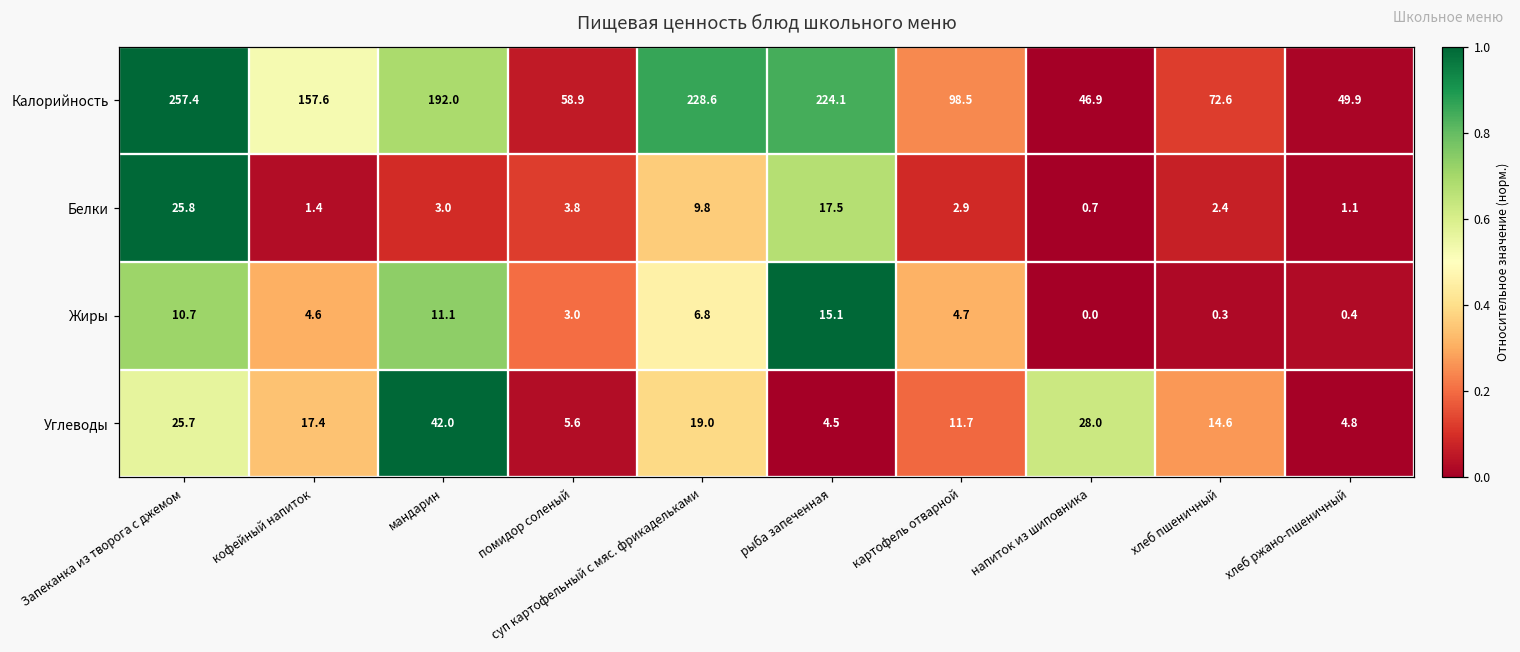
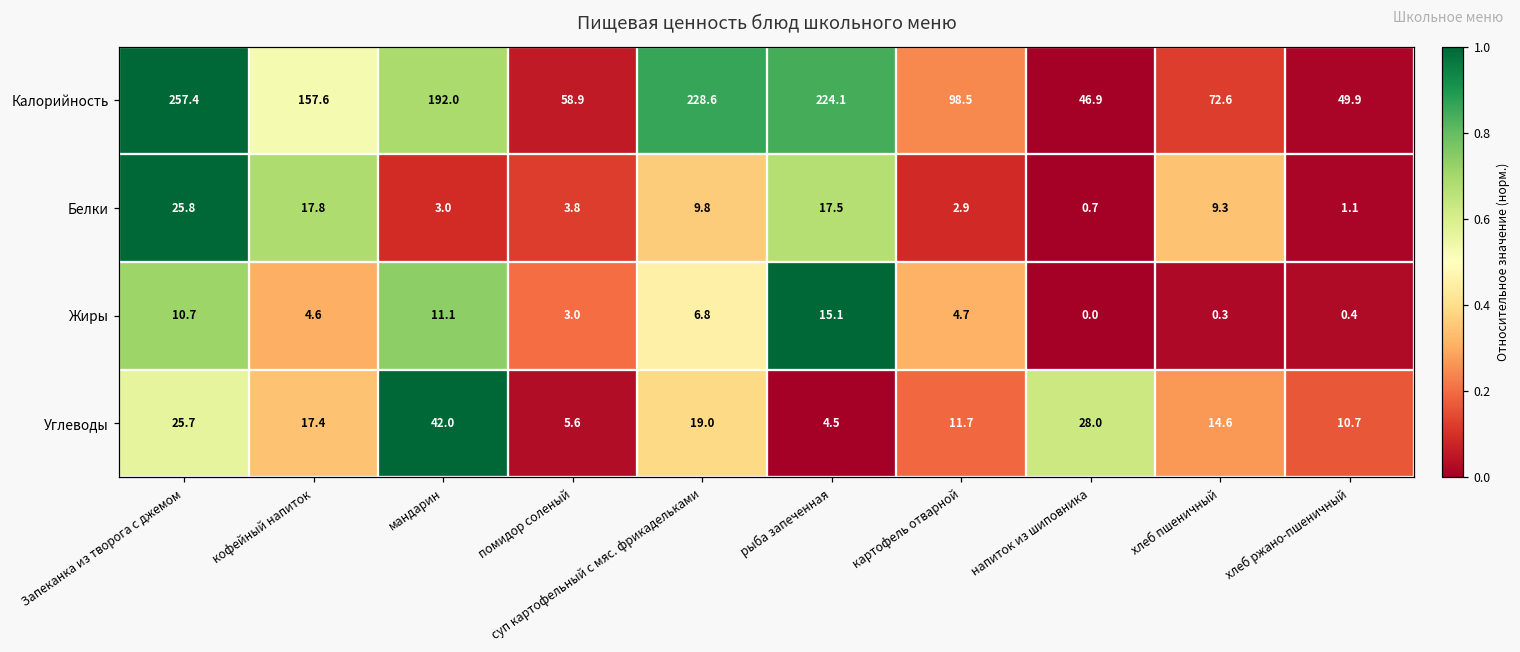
Белки, кофейный напиток: 1.4 -> 17.8
Белки, хлеб пшеничный: 2.4 -> 9.3
Углеводы, хлеб ржано-пшеничный: 4.8 -> 10.7
